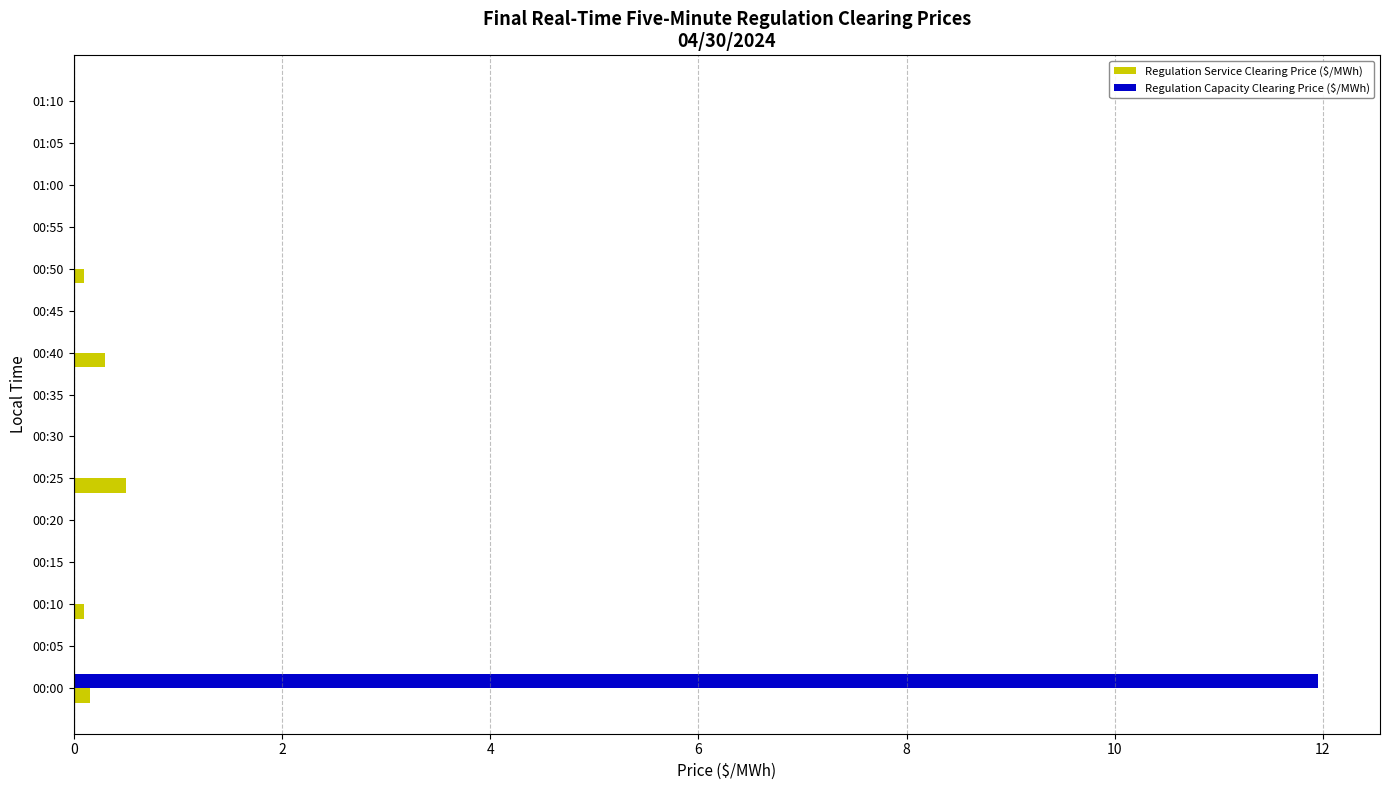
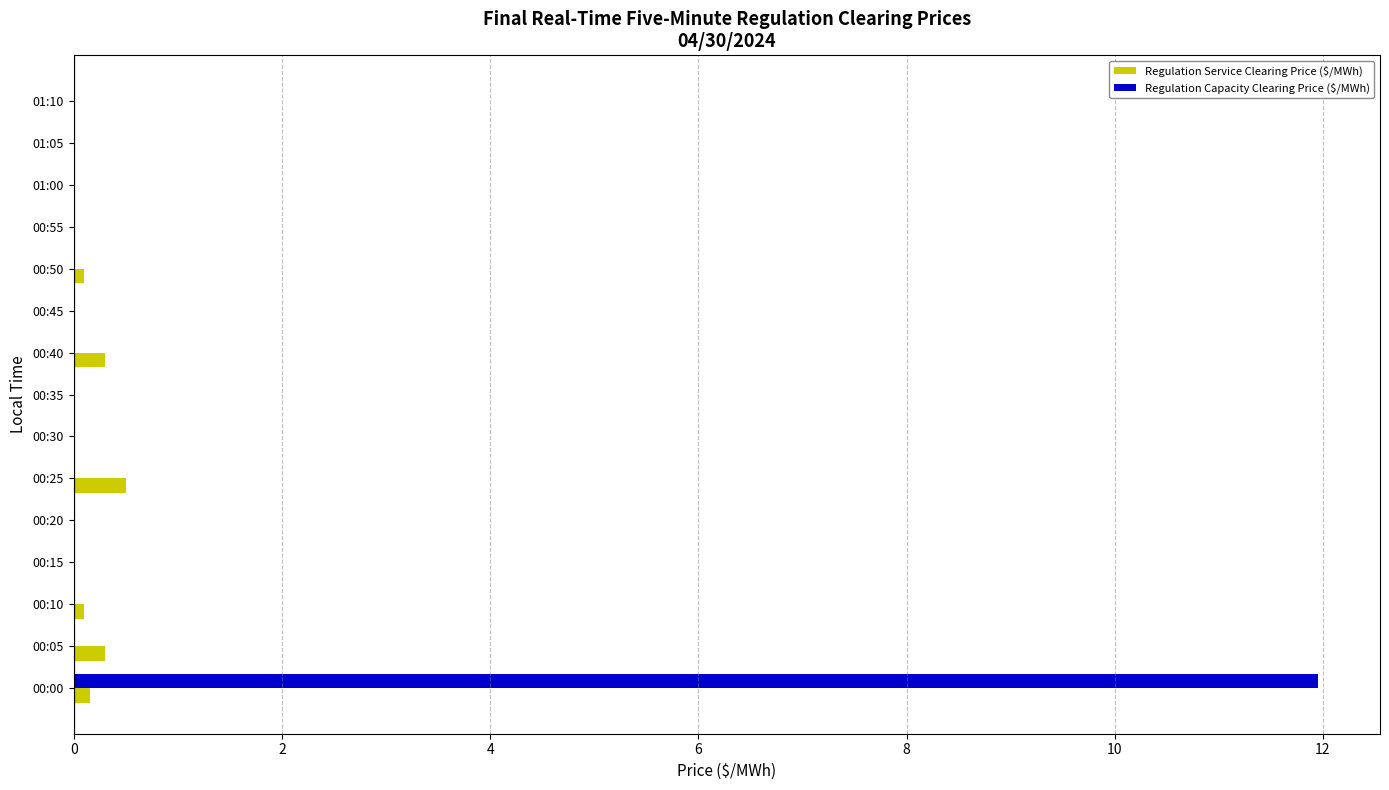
Regulation Service Clearing Price ($/MWh), 00:05: 0.0 -> 0.3
